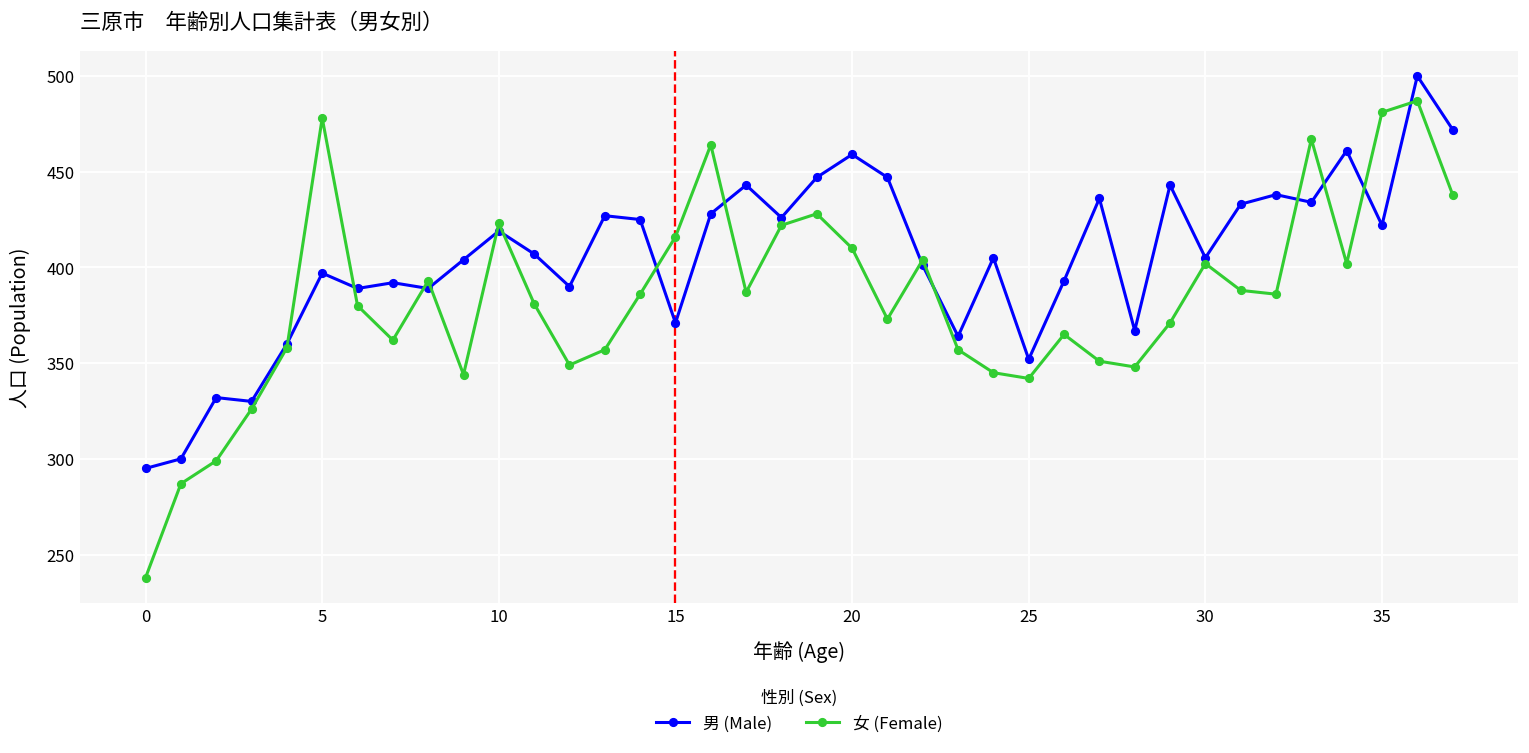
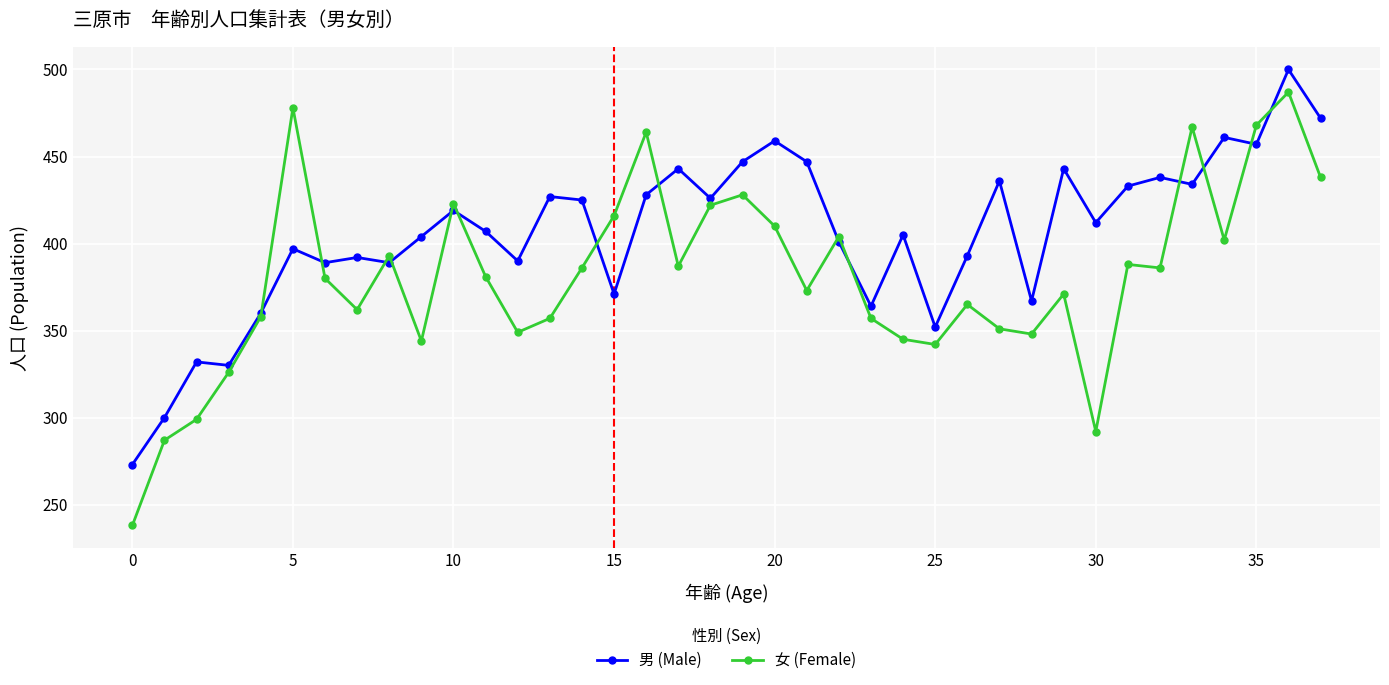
男 (Male), 0: 295 -> 273
男 (Male), 30: 405 -> 412
女 (Female), 30: 402 -> 292
男 (Male), 35: 422 -> 457
女 (Female), 35: 481 -> 468
